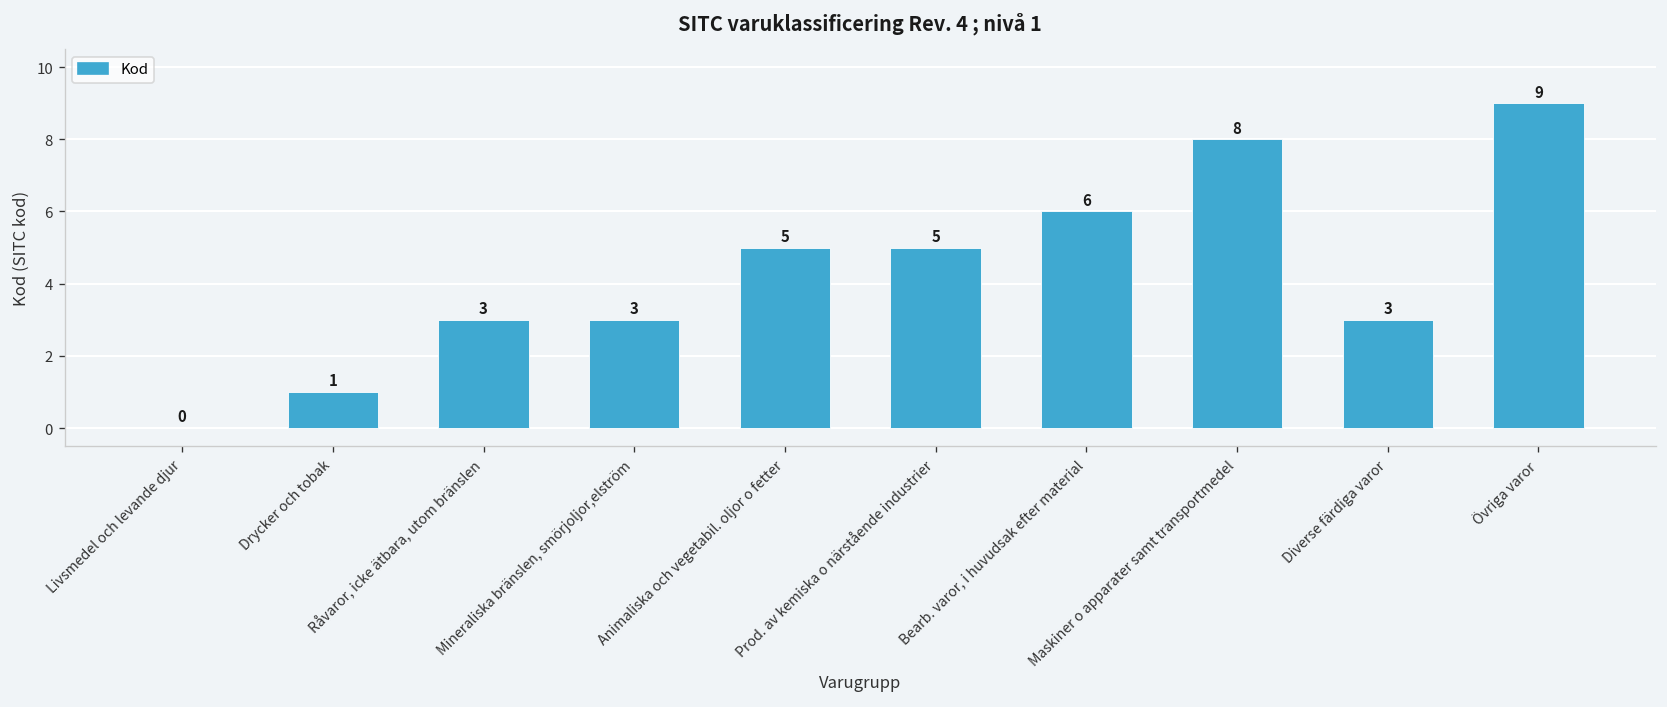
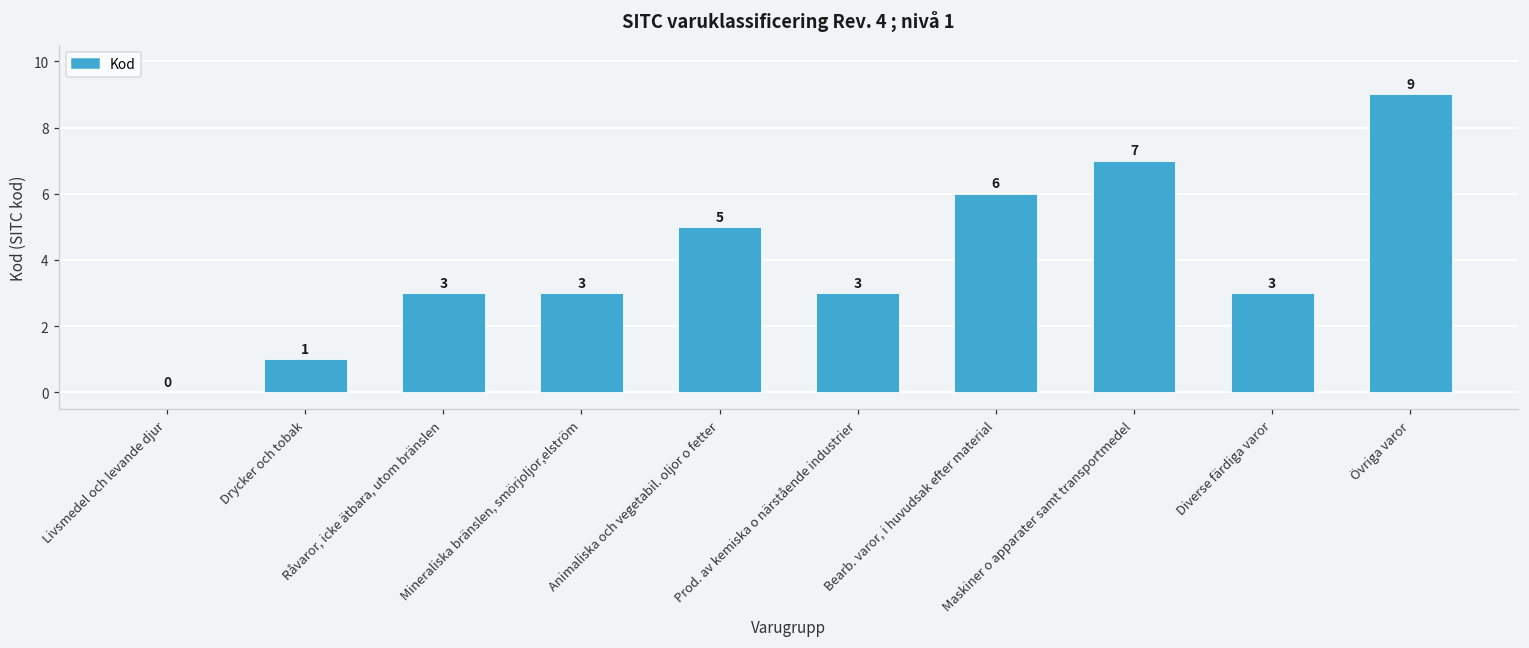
Prod. av kemiska o närstående industrier: 5 -> 3
Maskiner o apparater samt transportmedel: 8 -> 7
